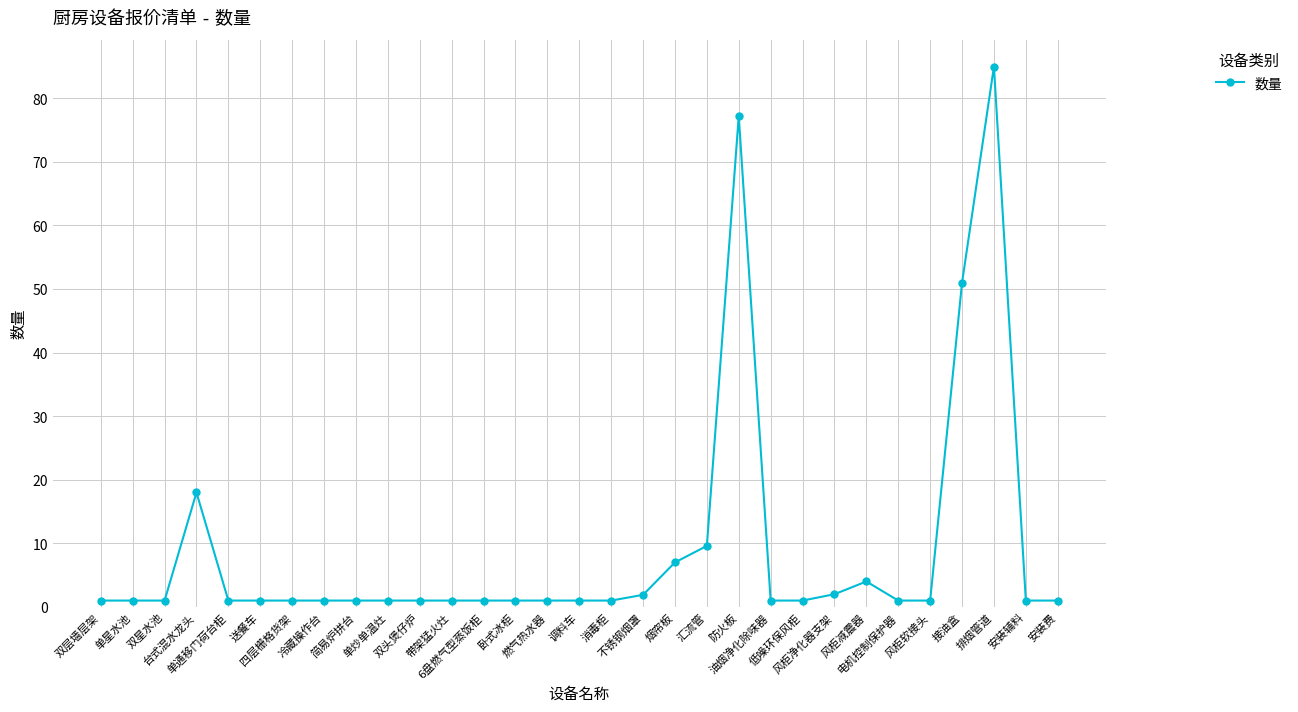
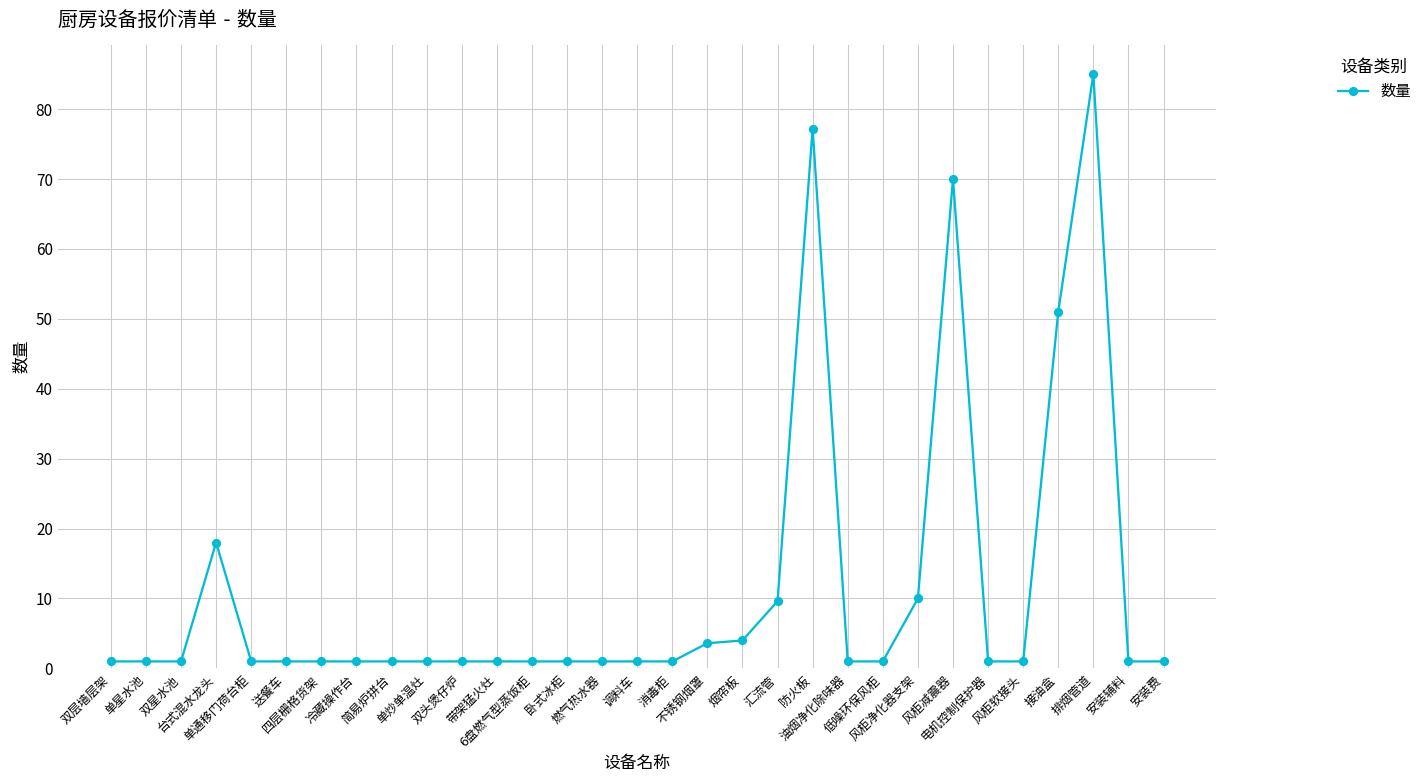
不锈钢烟罩: 2 -> 4
烟帘板: 7 -> 4
风柜净化器支架: 2 -> 10
风柜减震器: 4 -> 70
